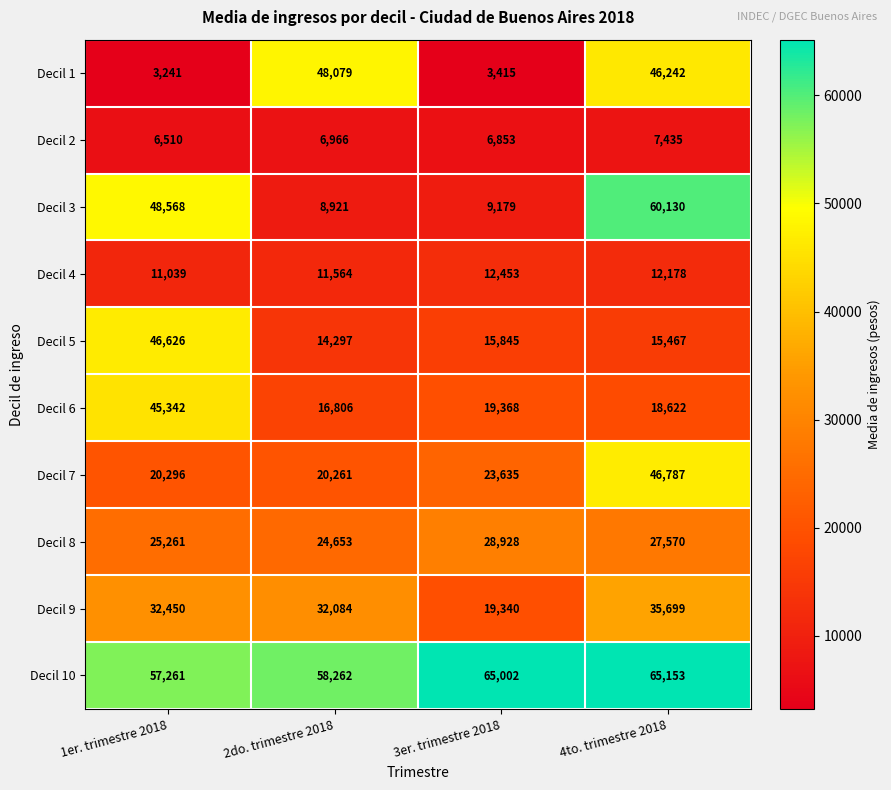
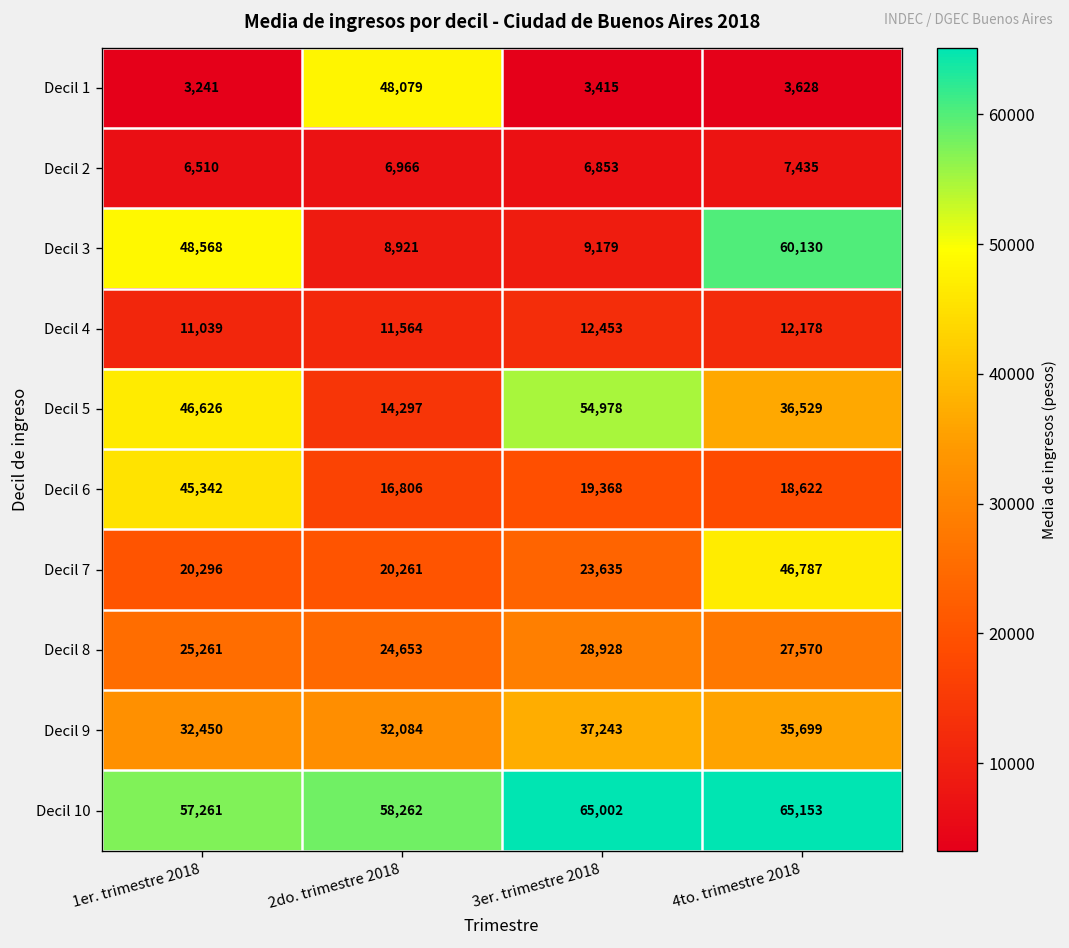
Decil 1, 4to. trimestre 2018: 46,242 -> 3,628
Decil 5, 3er. trimestre 2018: 15,845 -> 54,978
Decil 5, 4to. trimestre 2018: 15,467 -> 36,529
Decil 9, 3er. trimestre 2018: 19,340 -> 37,243
